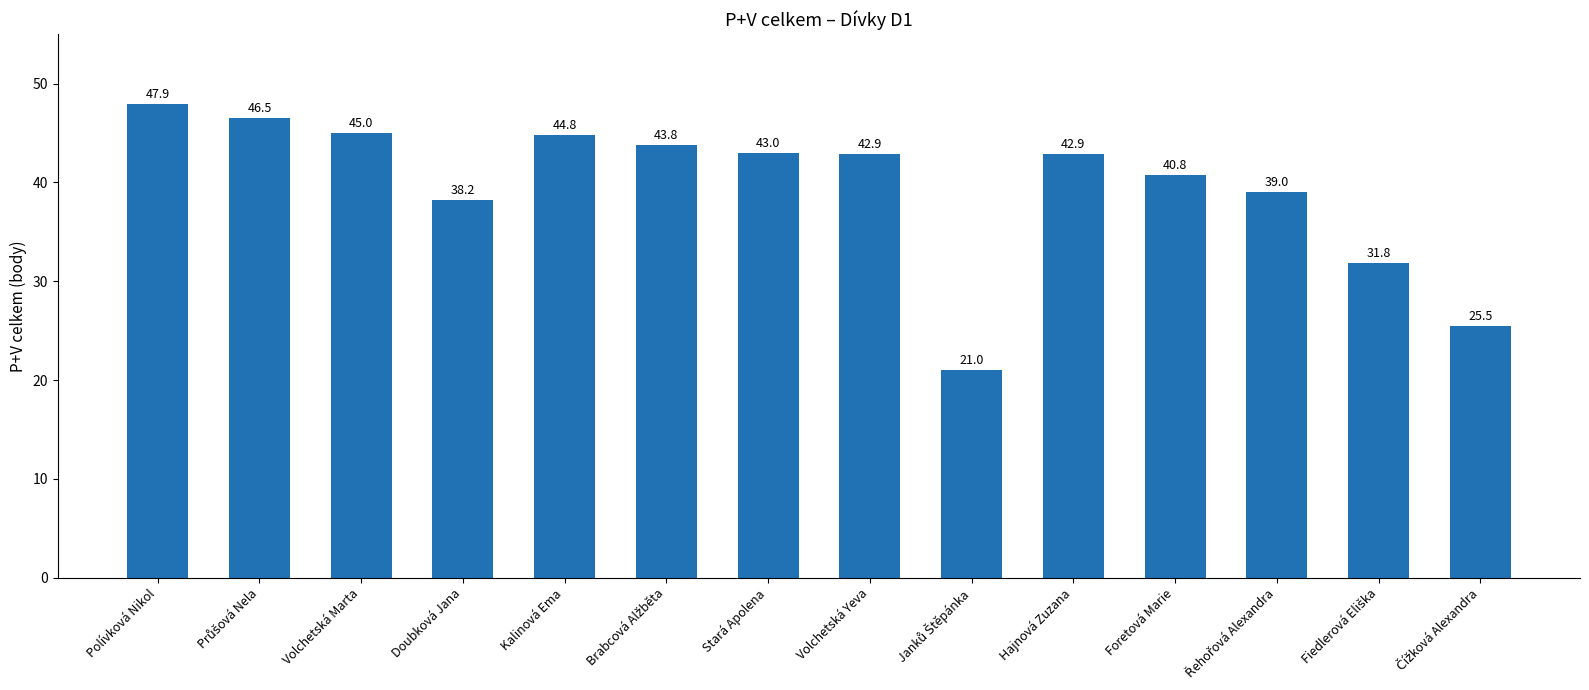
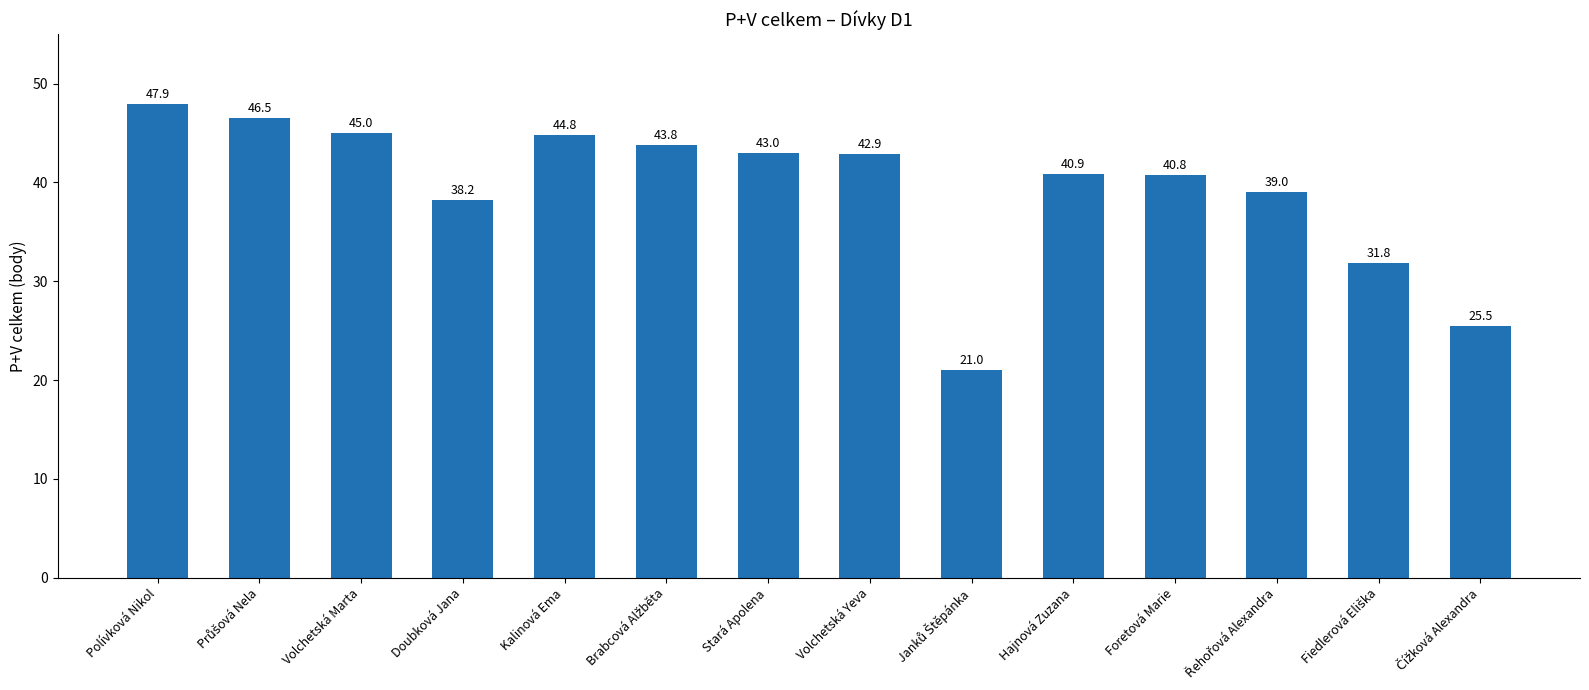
Hajnová Zuzana: 42.9 -> 40.9
